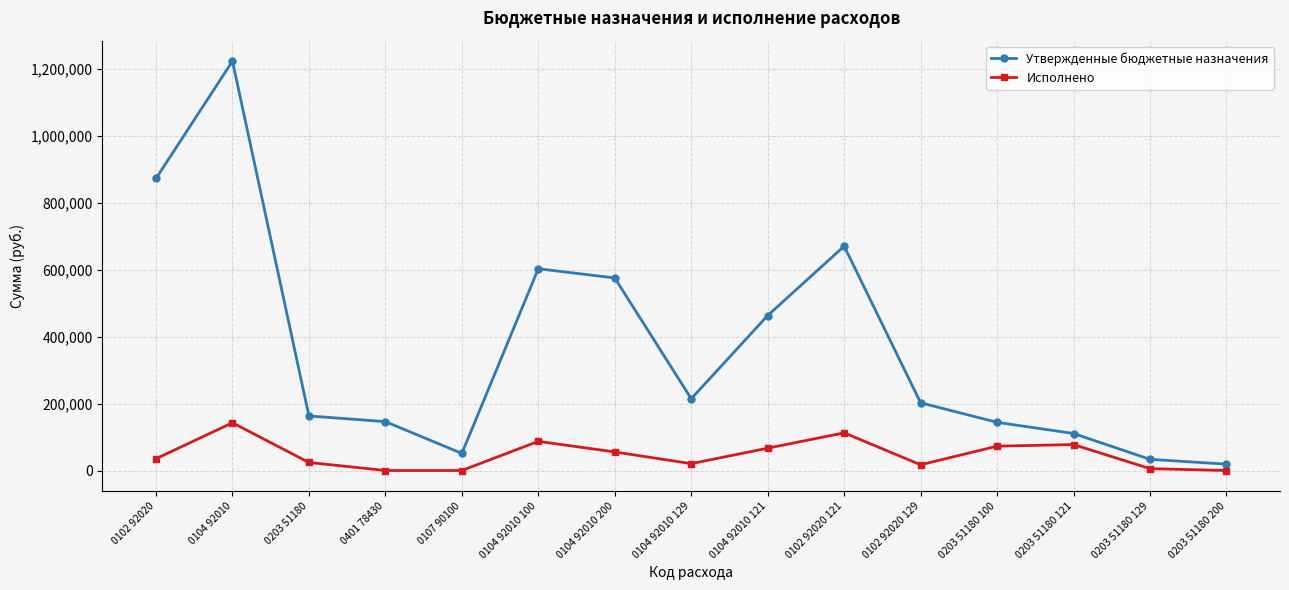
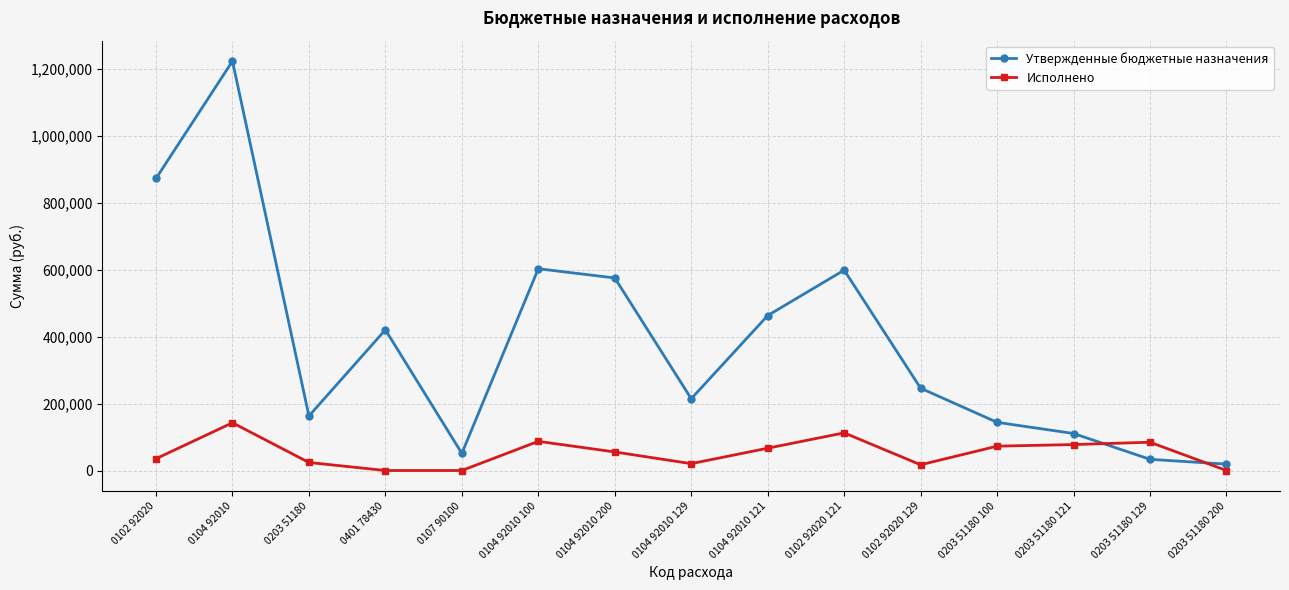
Утвержденные бюджетные назначения, 0401 78430: 150,000 -> 420,000
Утвержденные бюджетные назначения, 0102 92020 121: 670,000 -> 600,000
Утвержденные бюджетные назначения, 0102 92020 129: 200,000 -> 250,000
Исполнено, 0203 51180 129: 10,000 -> 80,000
